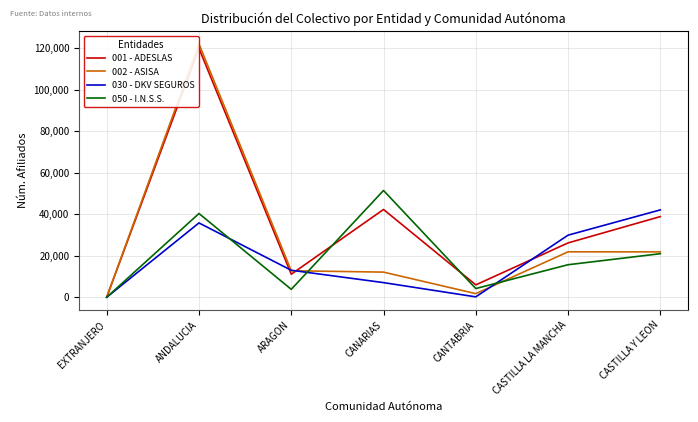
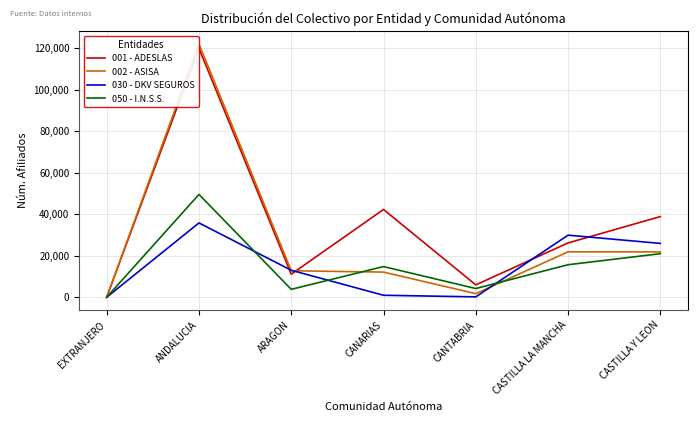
050 - I.N.S.S., ANDALUCIA: 40,000 -> 50,000
030 - DKV SEGUROS, CANARIAS: 7,000 -> 1,000
050 - I.N.S.S., CANARIAS: 51,000 -> 15,000
030 - DKV SEGUROS, CASTILLA Y LEON: 42,000 -> 26,000
